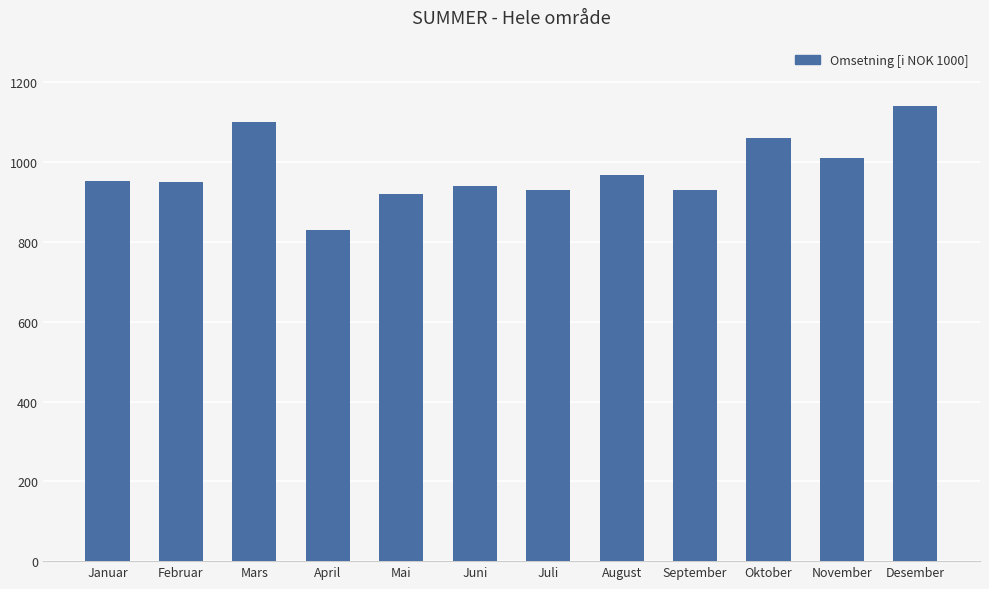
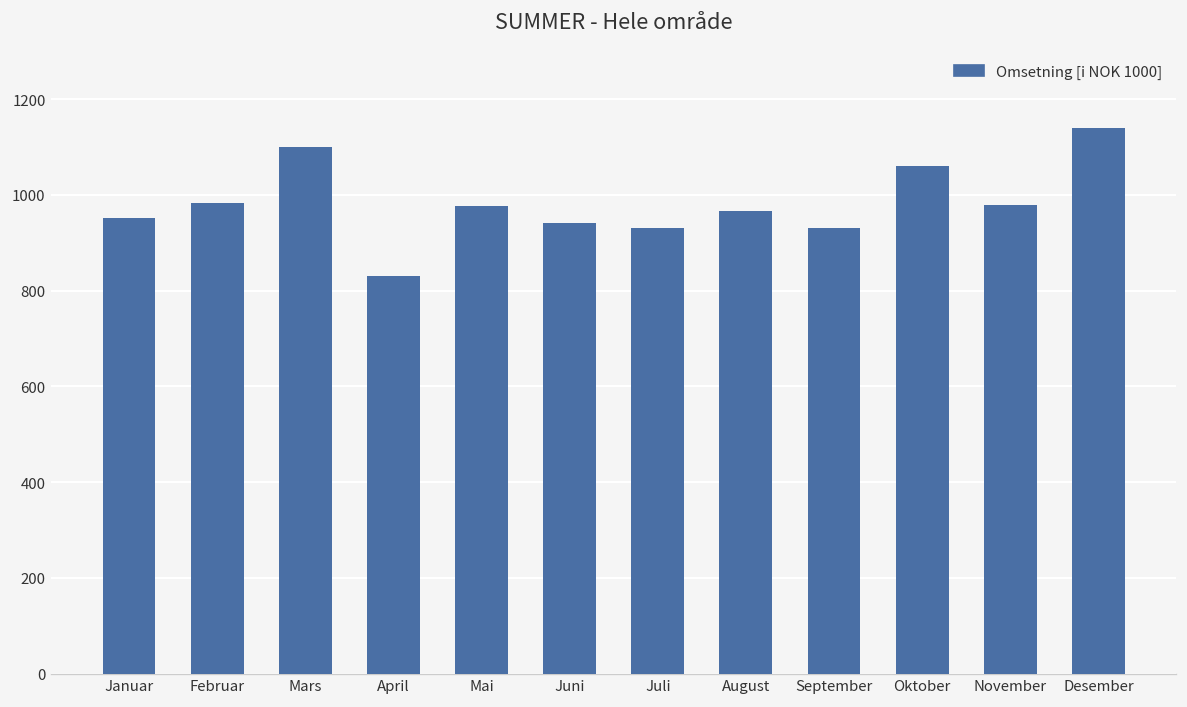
Februar: 950 -> 980
Mai: 920 -> 980
November: 1010 -> 980
